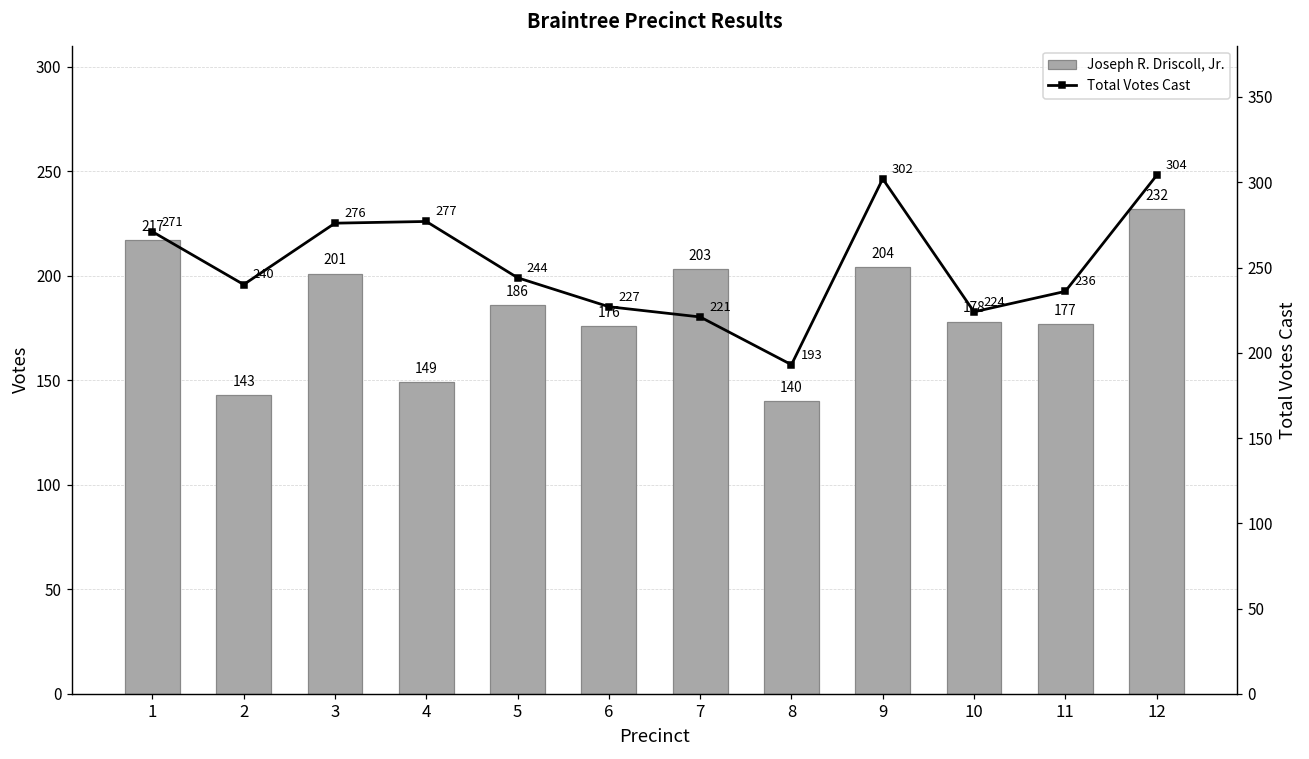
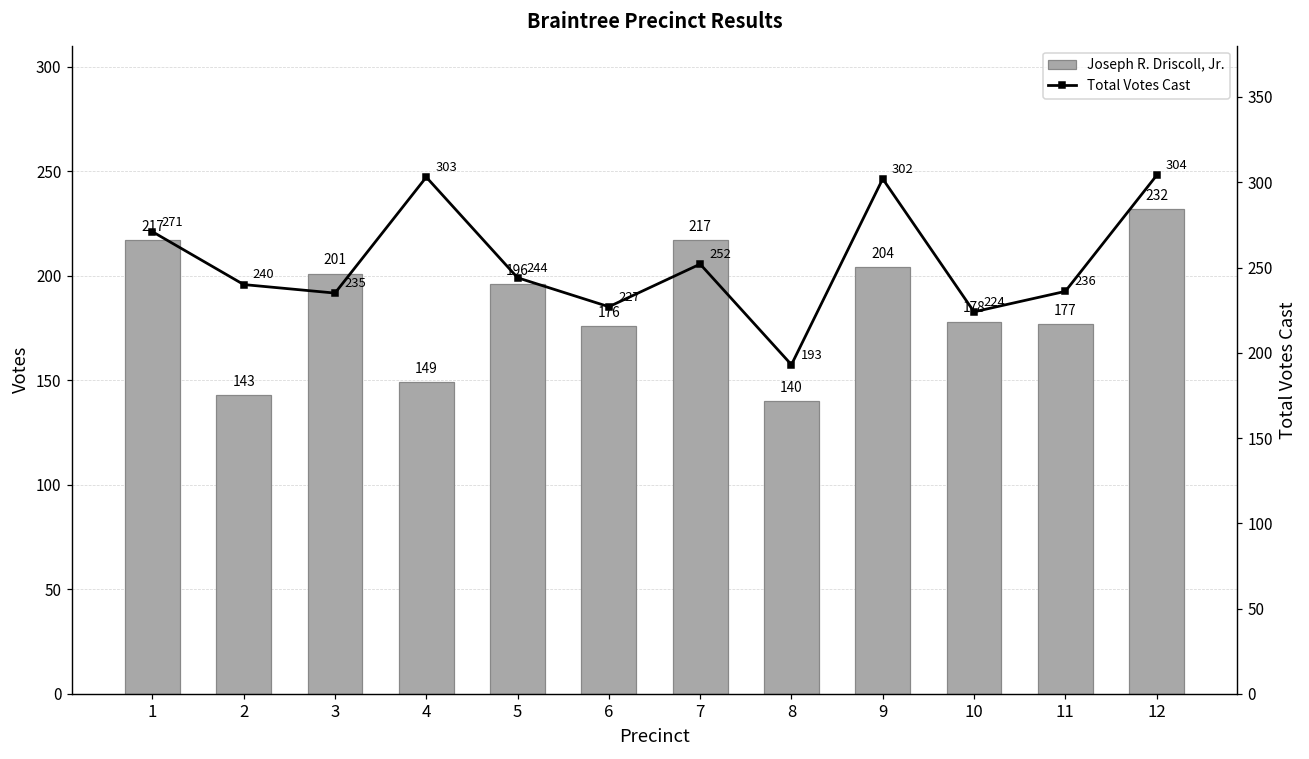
Joseph R. Driscoll, Jr., 5: 186 -> 196
Joseph R. Driscoll, Jr., 7: 203 -> 217
Total Votes Cast, 3: 276 -> 235
Total Votes Cast, 4: 277 -> 303
Total Votes Cast, 7: 221 -> 252
